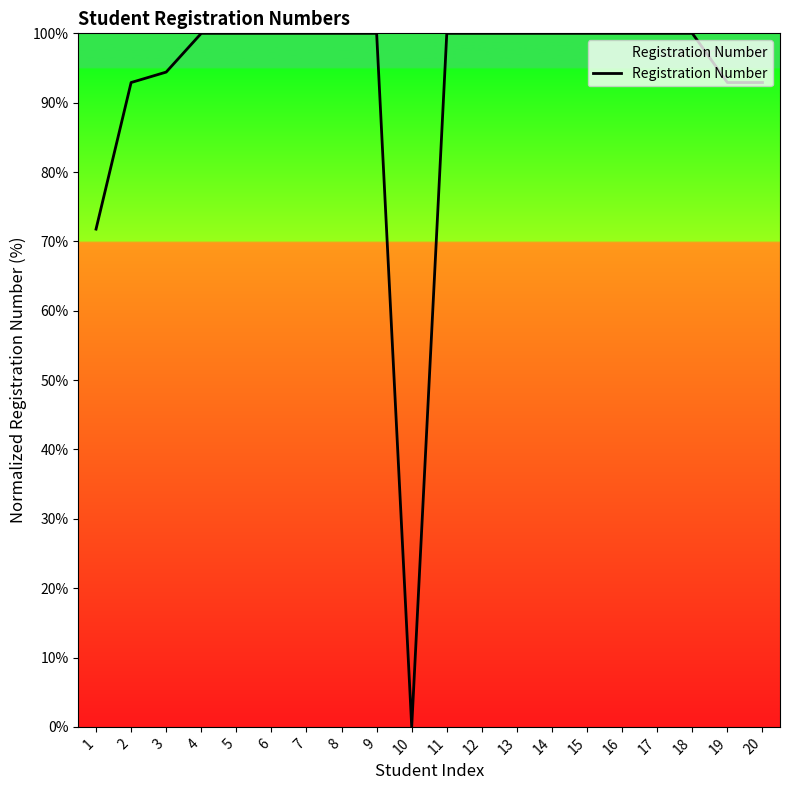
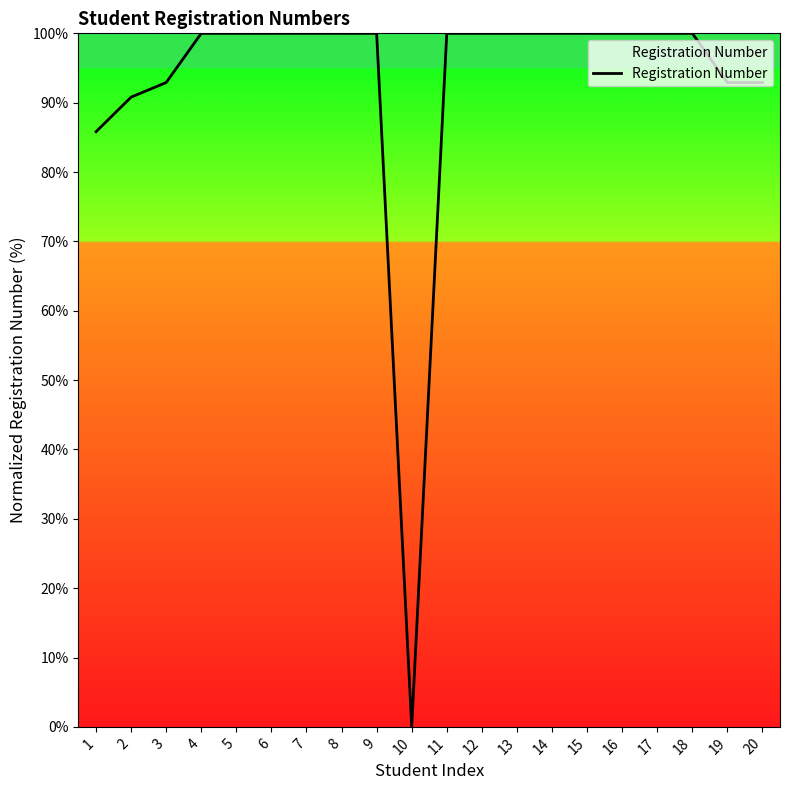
1: 72% -> 86%
2: 93% -> 91%
3: 94% -> 93%
